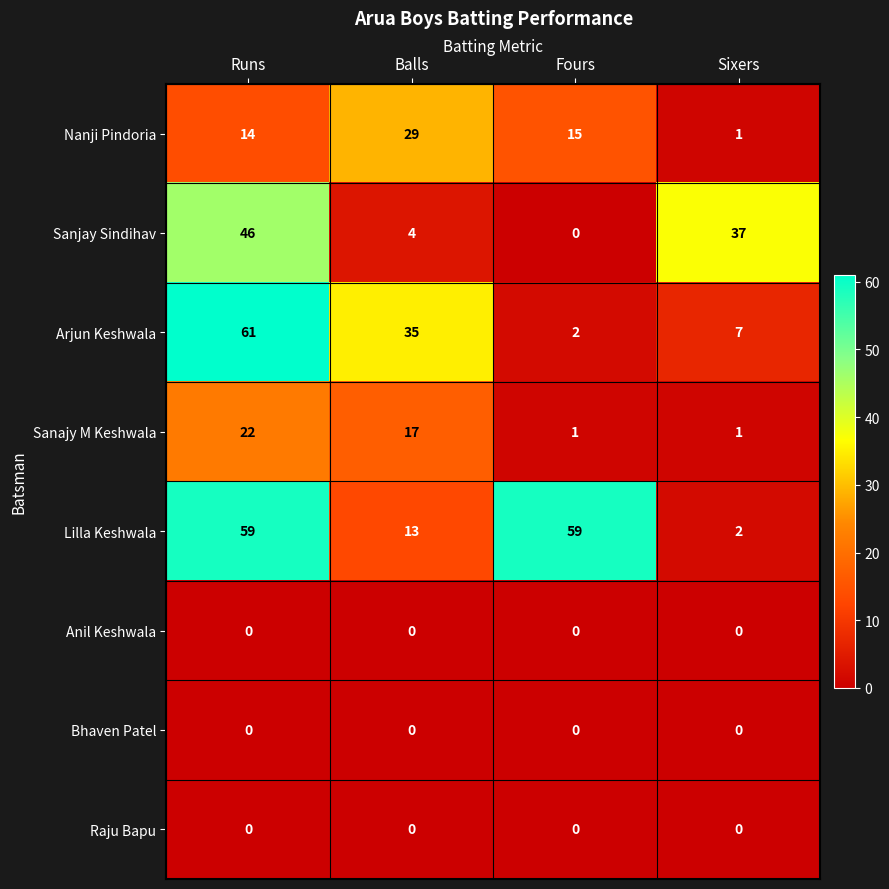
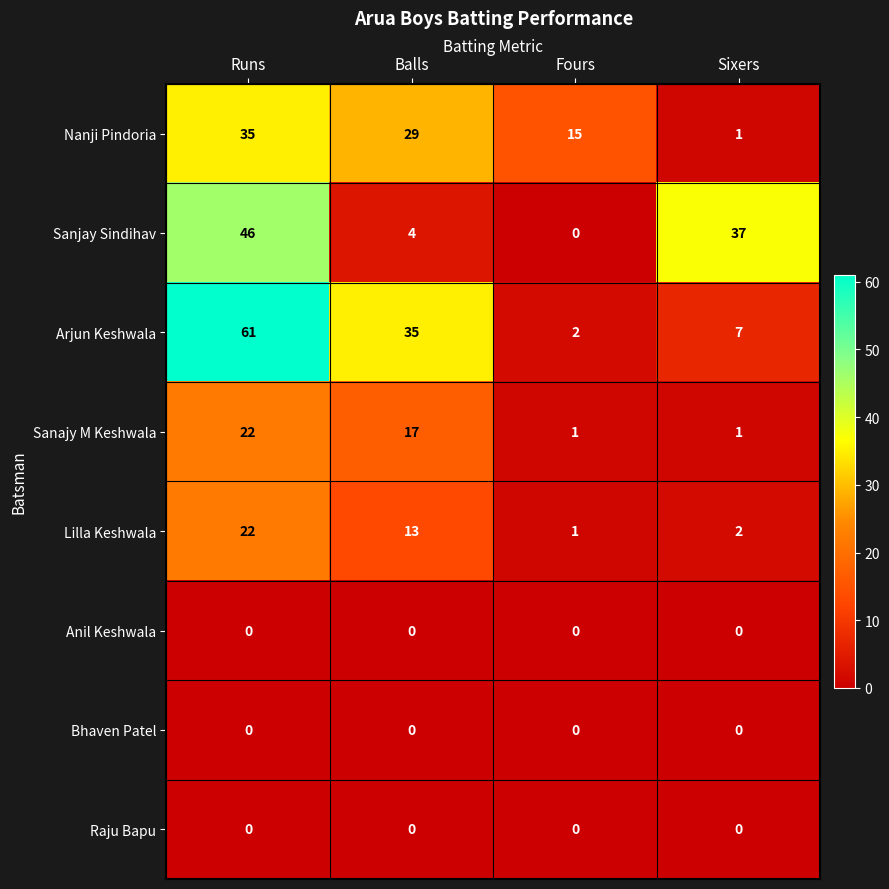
Nanji Pindoria, Runs: 14 -> 35
Lilla Keshwala, Runs: 59 -> 22
Lilla Keshwala, Fours: 59 -> 1
